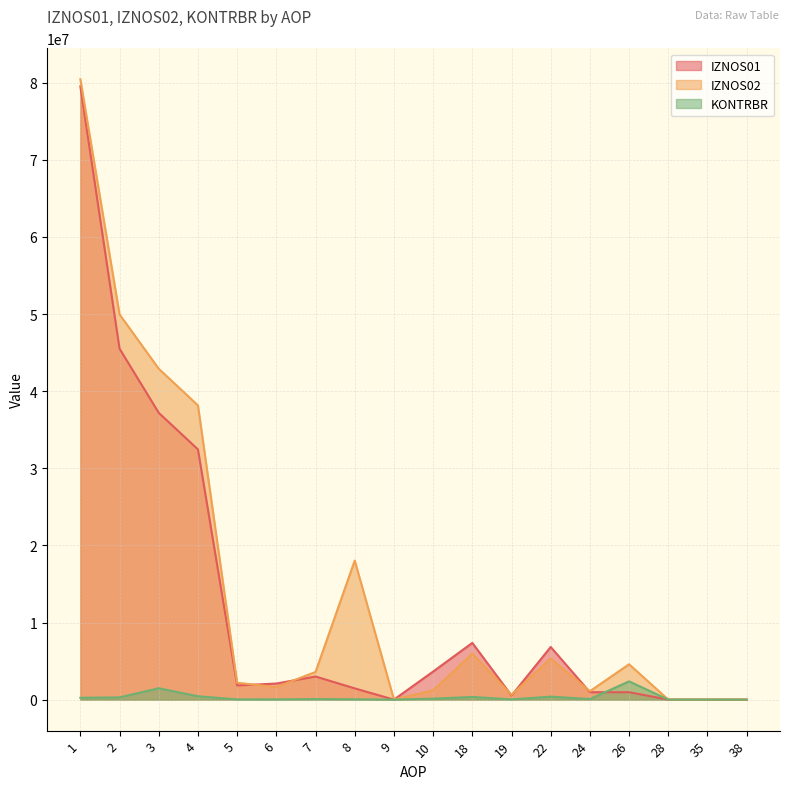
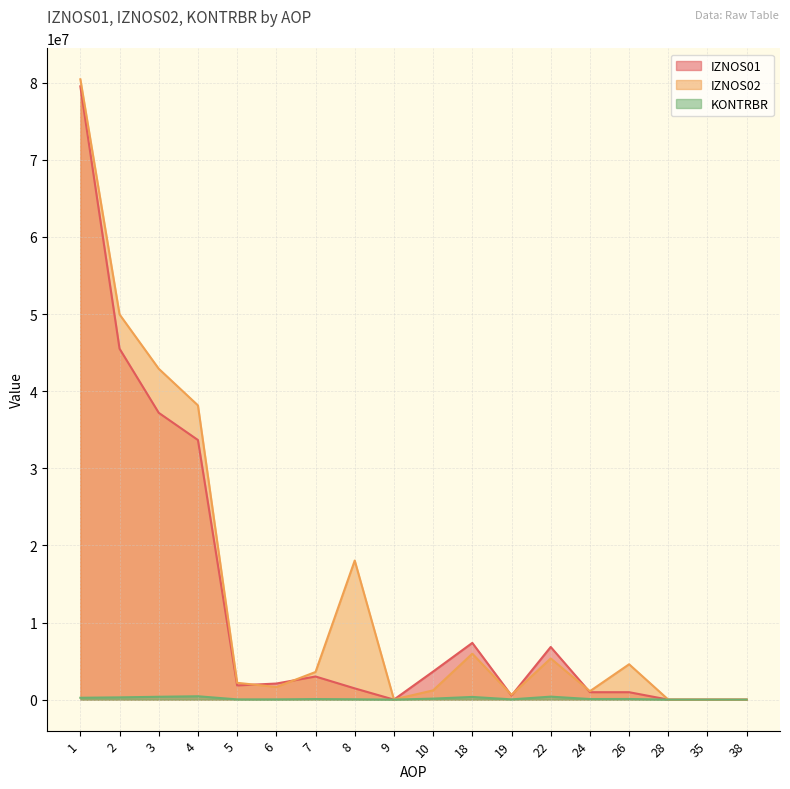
KONTRBR, 3: 1000000 -> 0
IZNOS01, 4: 32000000 -> 34000000
KONTRBR, 26: 2000000 -> 0
